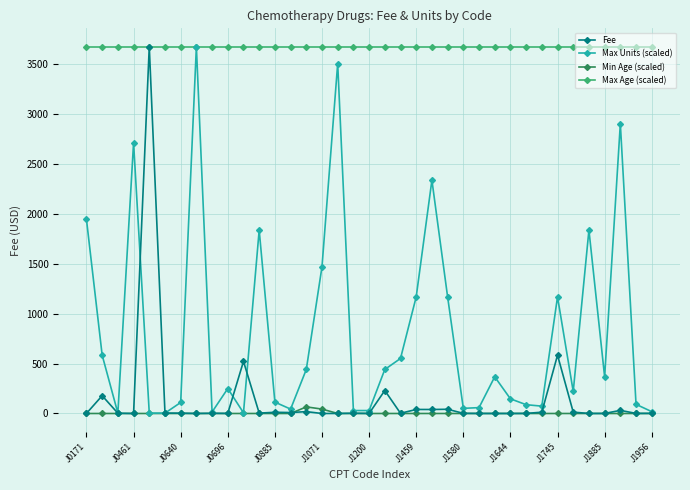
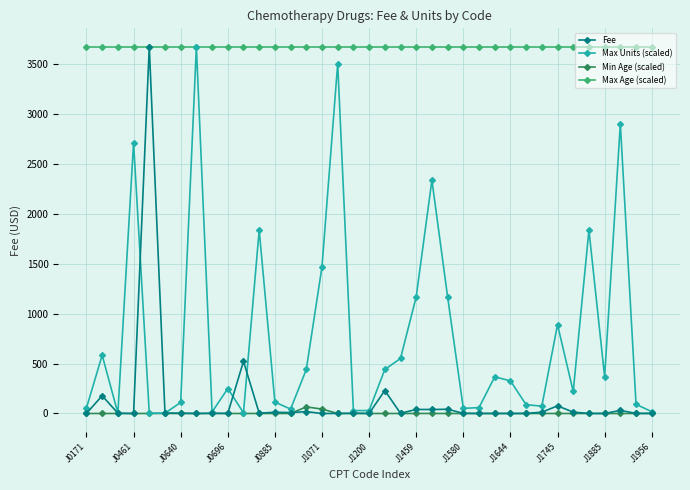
Max Units (scaled), J0171: 1900 -> 100
Max Units (scaled), J1644: 100 -> 300
Fee, J1745: 600 -> 100
Max Units (scaled), J1745: 1200 -> 900
